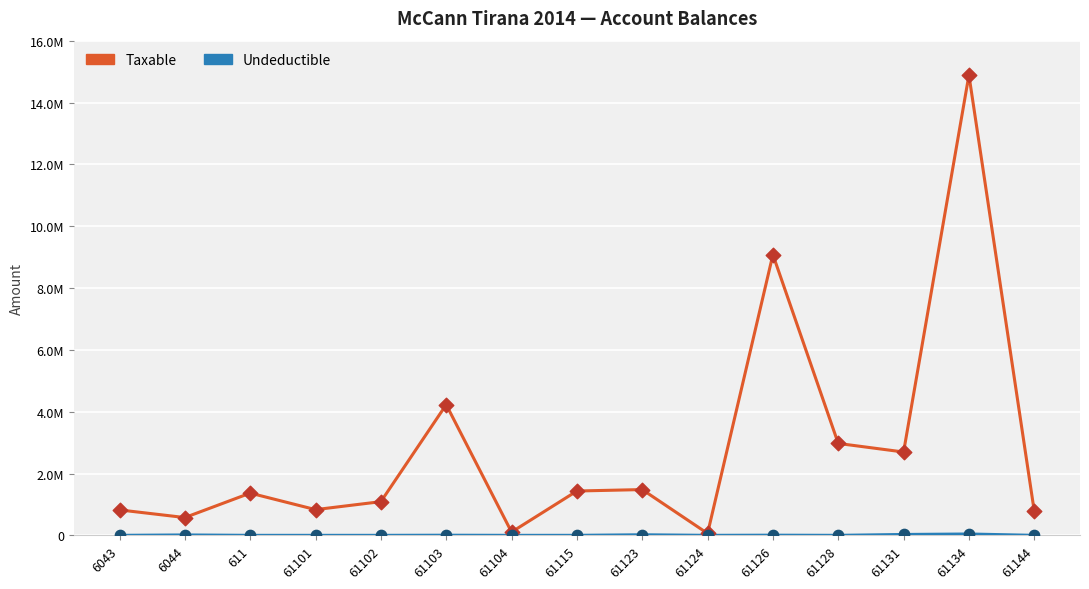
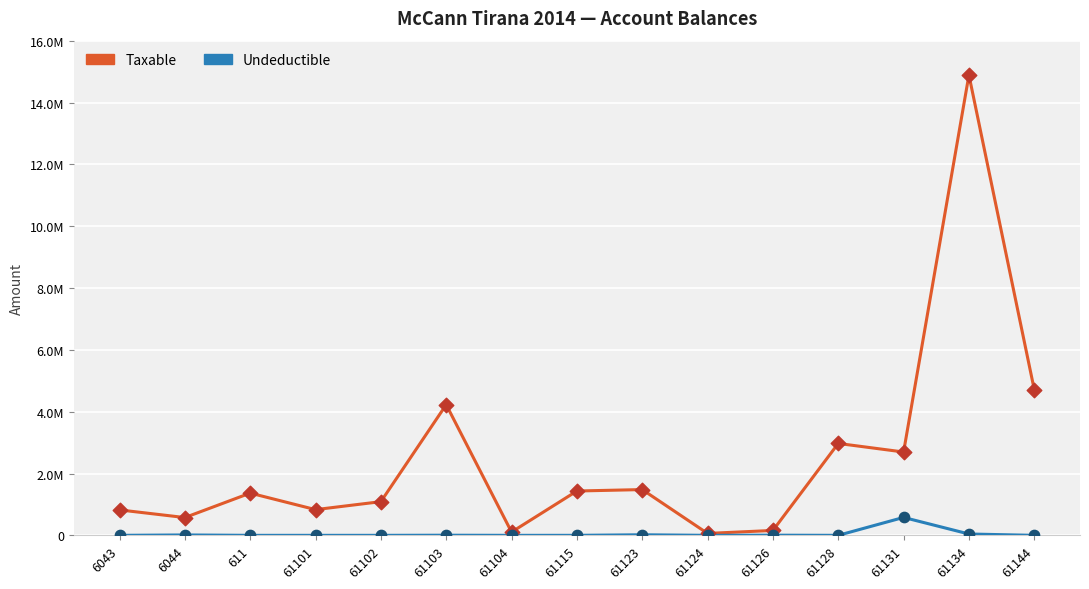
Taxable, 61126: 9100000 -> 200000
Undeductible, 61131: 0 -> 600000
Taxable, 61144: 800000 -> 4700000
